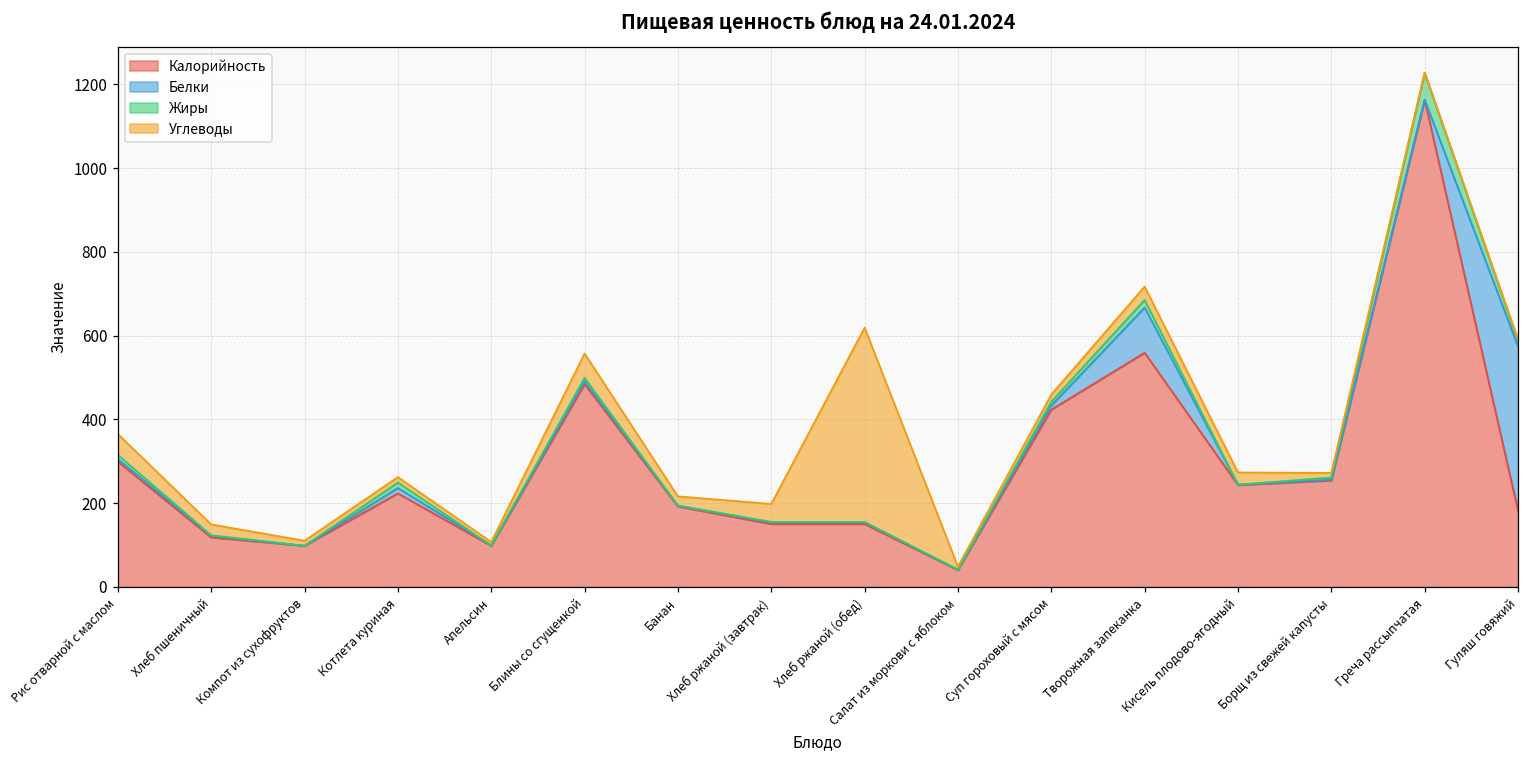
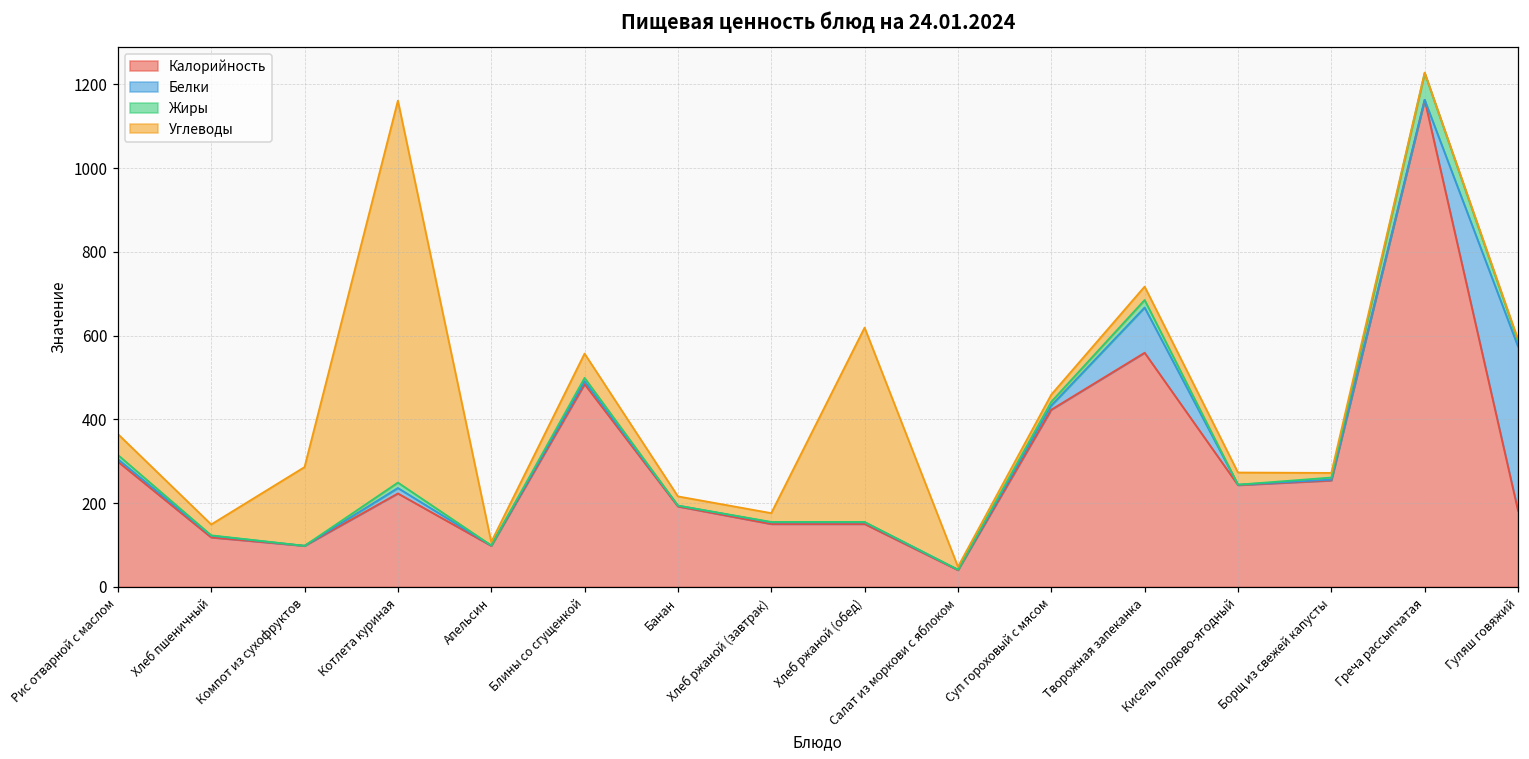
Углеводы, Компот из сухофруктов: 10 -> 190
Углеводы, Котлета куриная: 10 -> 910
Углеводы, Хлеб ржаной (завтрак): 40 -> 20
